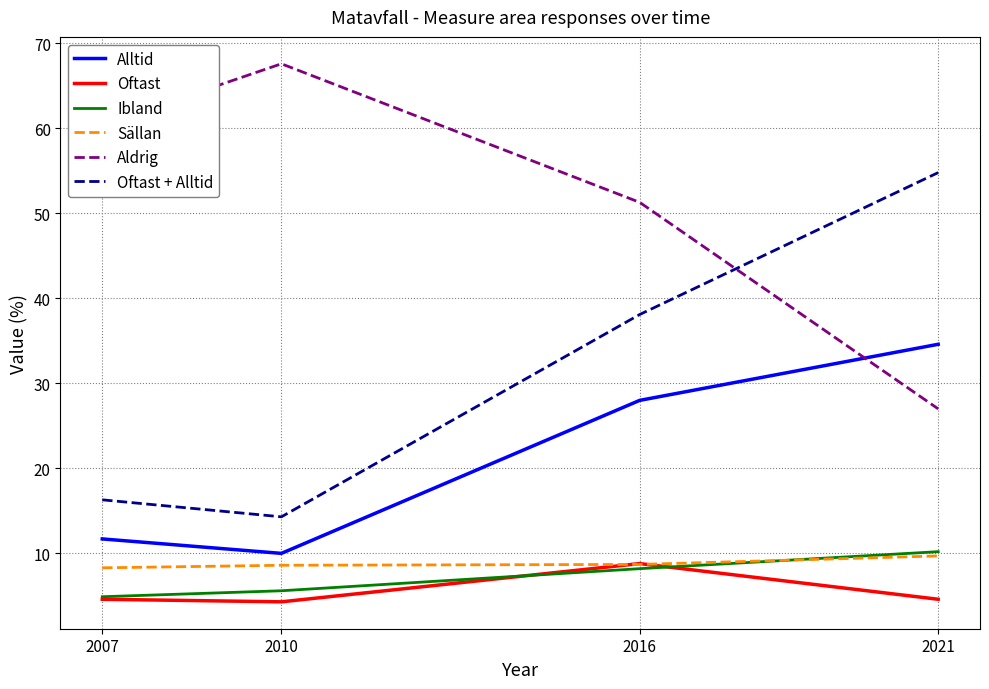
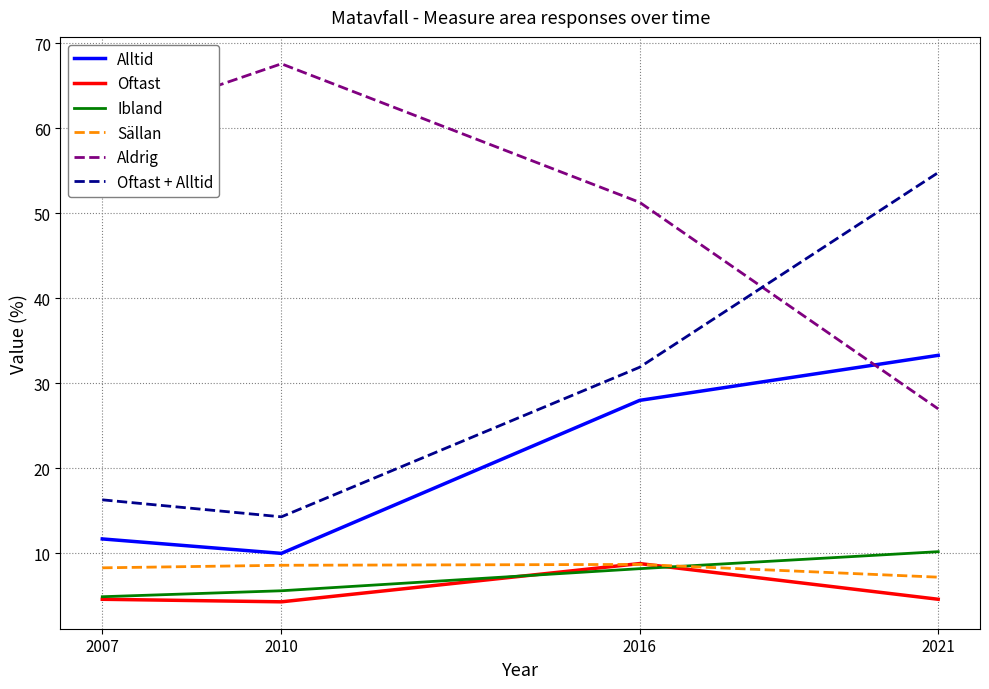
Oftast + Alltid, 2016: 38 -> 32
Alltid, 2021: 35 -> 33
Sällan, 2021: 10 -> 7
